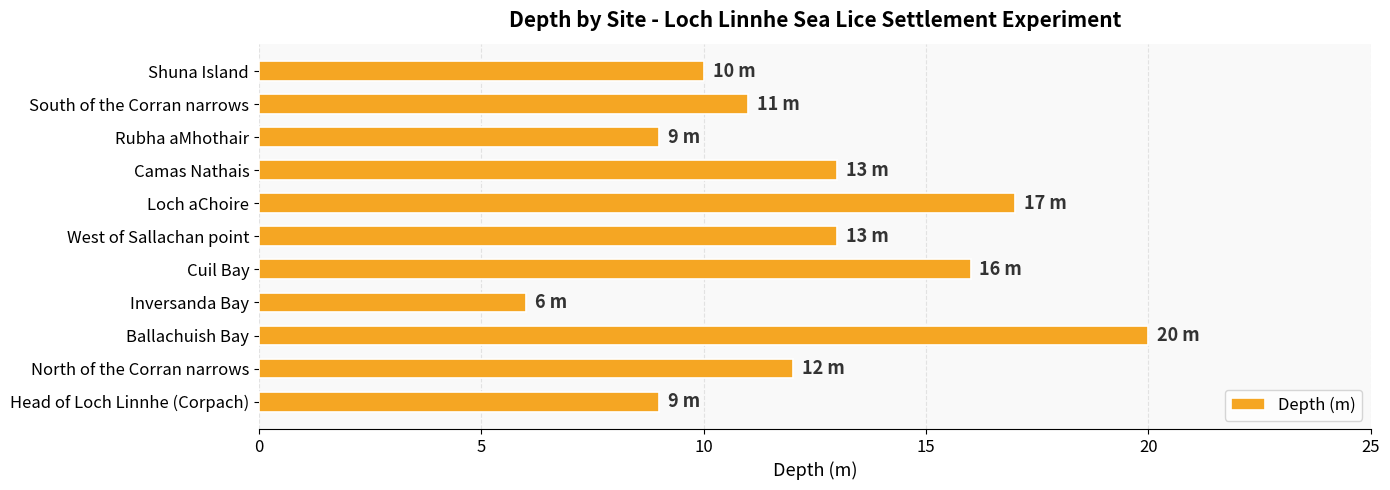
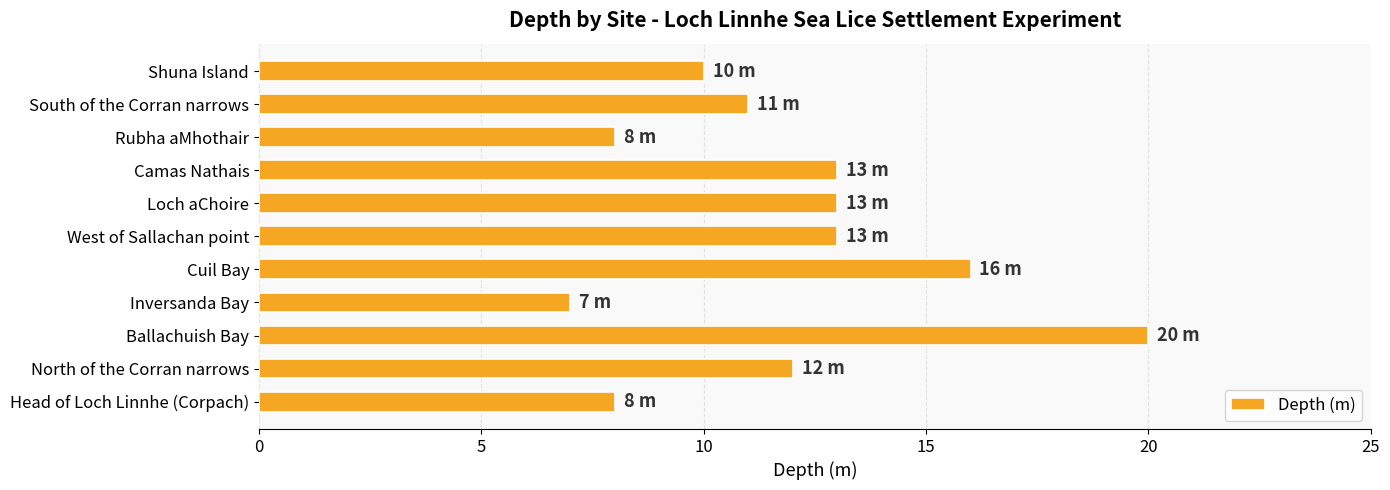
Rubha aMhothair: 9 -> 8
Loch aChoire: 17 -> 13
Inversanda Bay: 6 -> 7
Head of Loch Linnhe (Corpach): 9 -> 8
